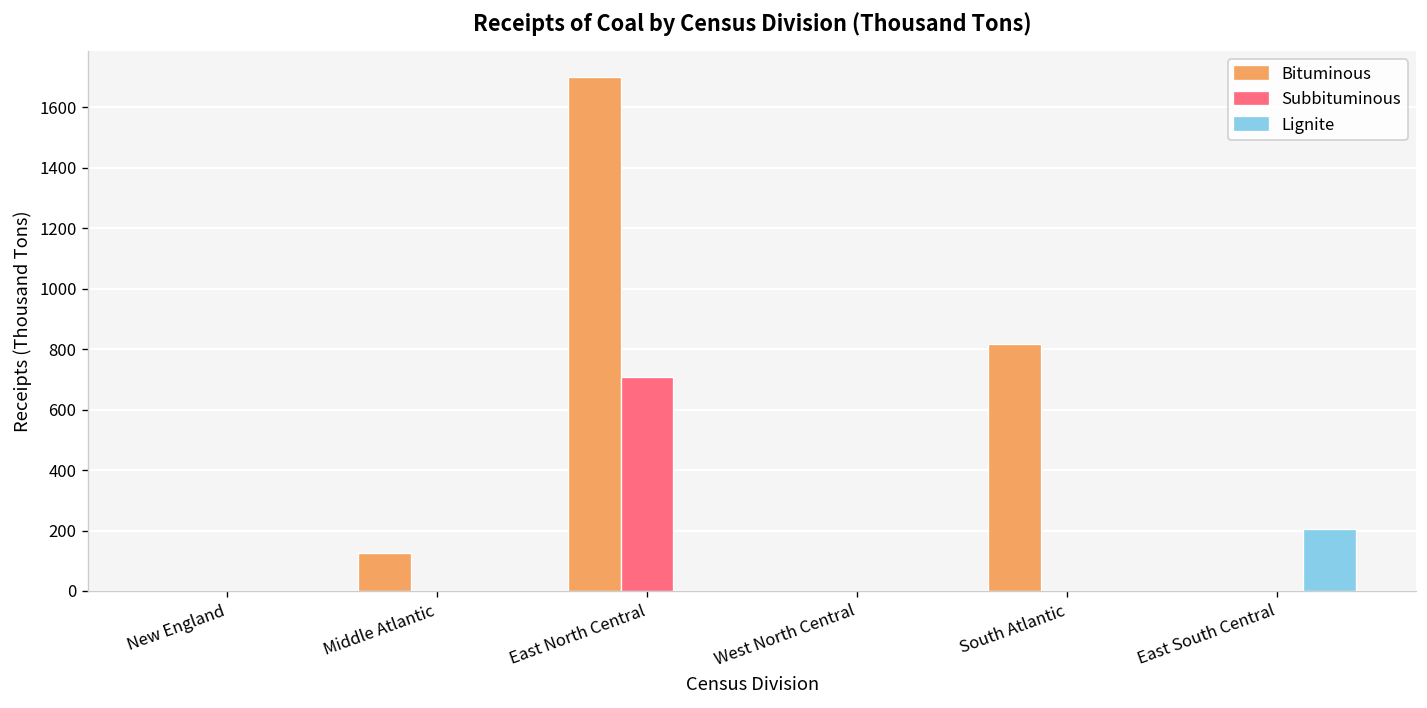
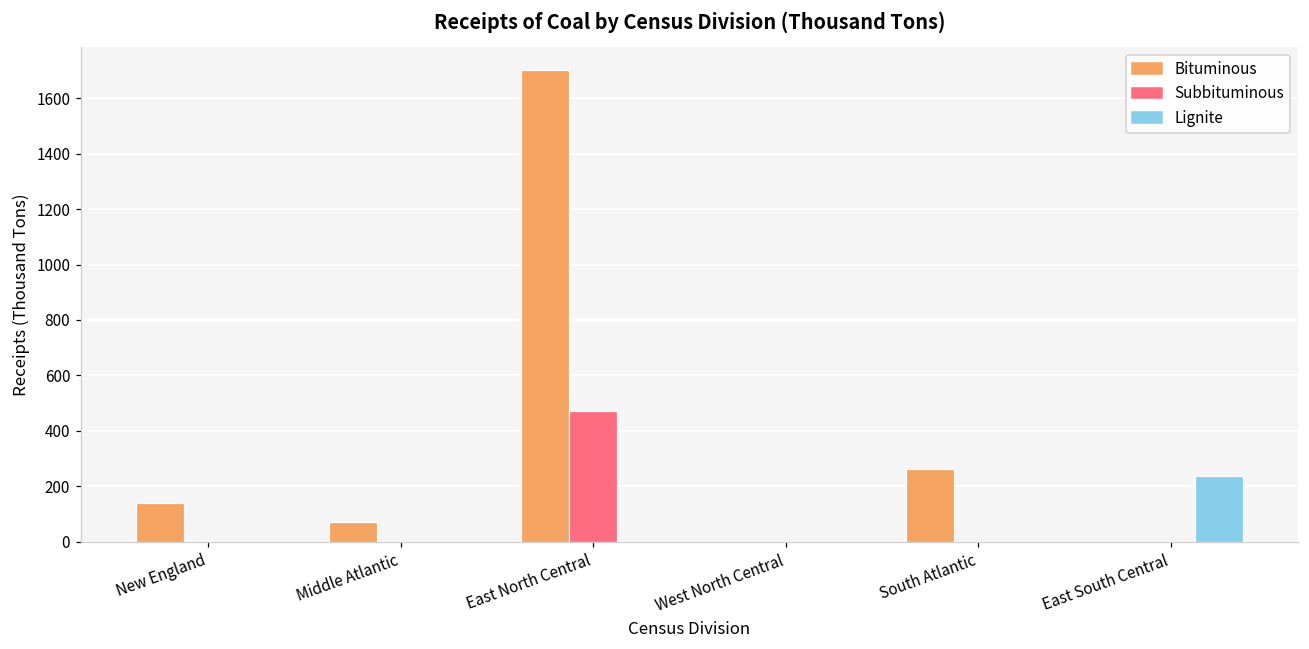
Bituminous, New England: 0 -> 140
Bituminous, Middle Atlantic: 130 -> 70
Subbituminous, East North Central: 710 -> 470
Bituminous, South Atlantic: 820 -> 260
Lignite, East South Central: 210 -> 240
